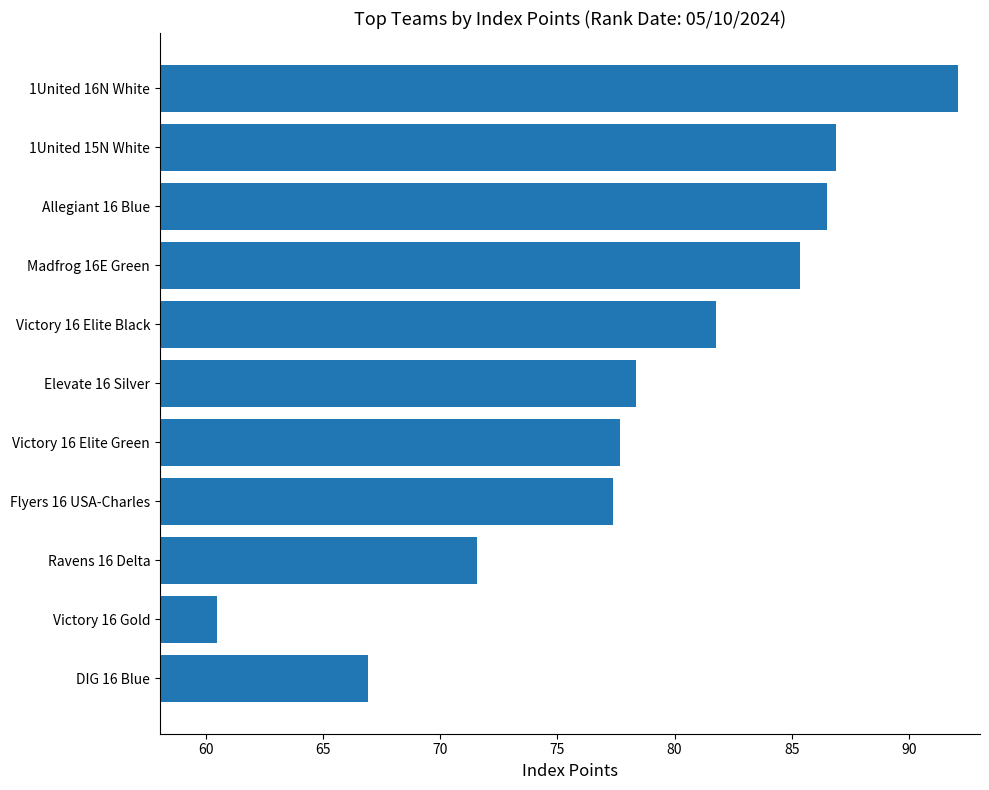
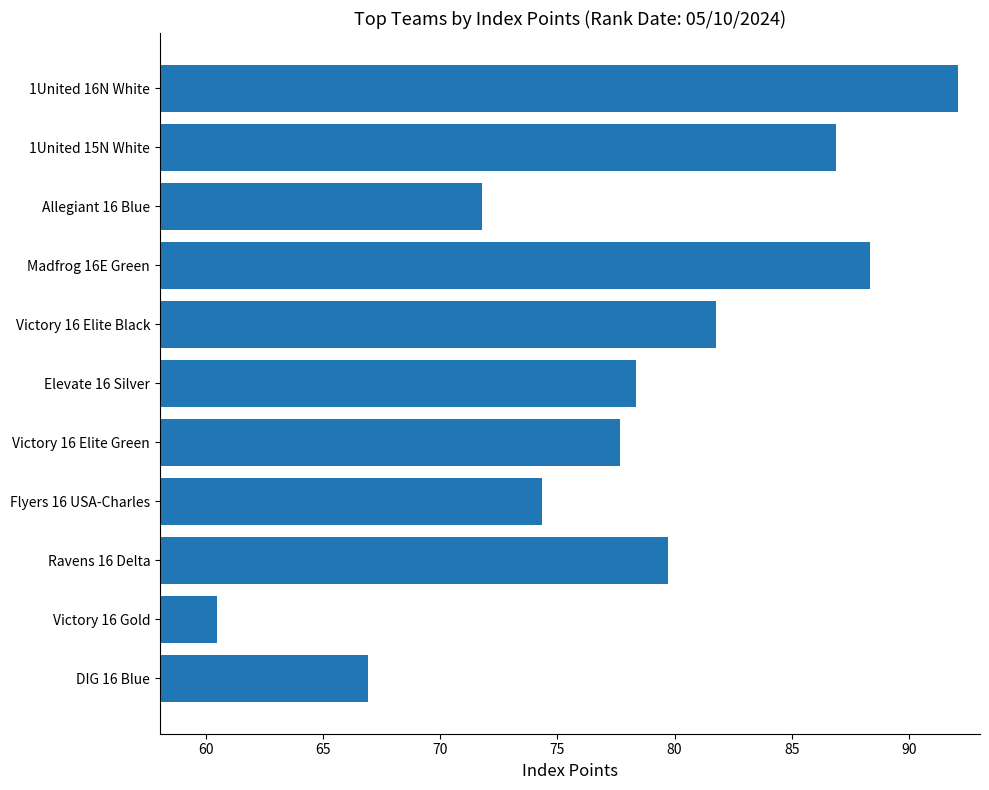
Allegiant 16 Blue: 86.5 -> 71.8
Madfrog 16E Green: 85.4 -> 88.3
Flyers 16 USA-Charles: 77.4 -> 74.4
Ravens 16 Delta: 71.6 -> 79.7
